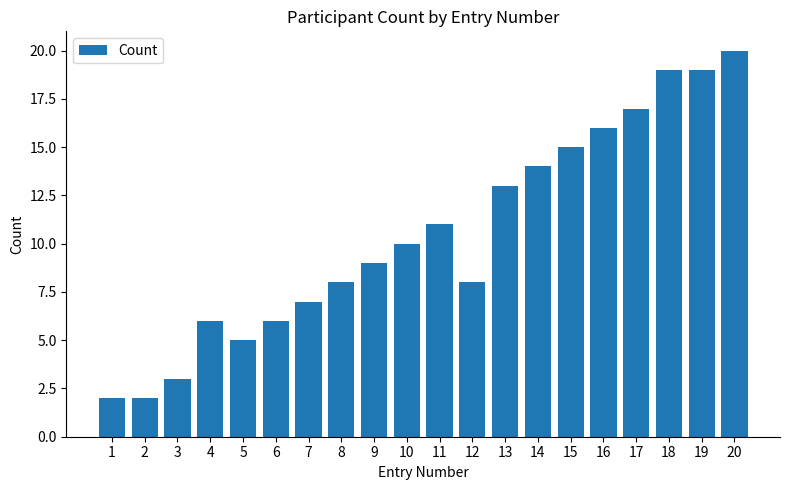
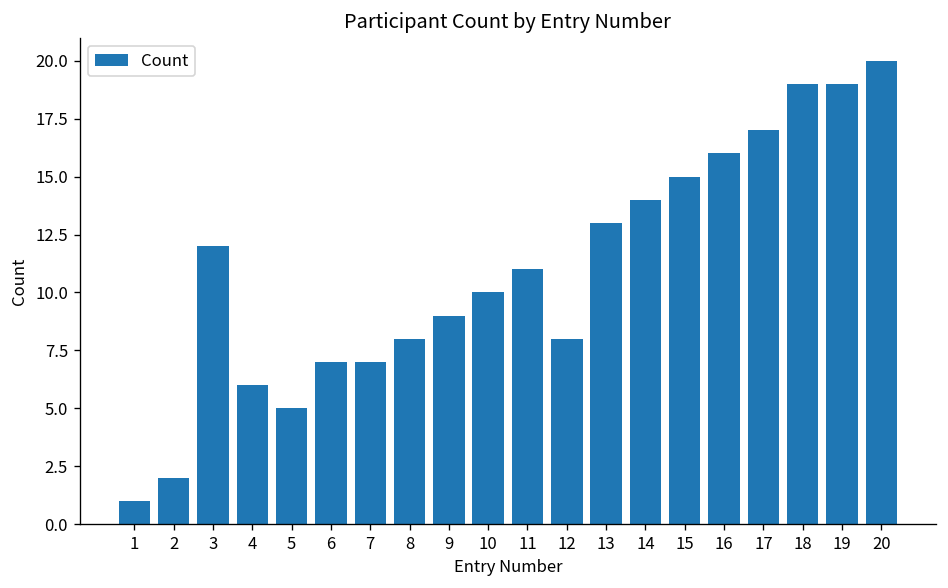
1: 2 -> 1
3: 3 -> 12
6: 6 -> 7
